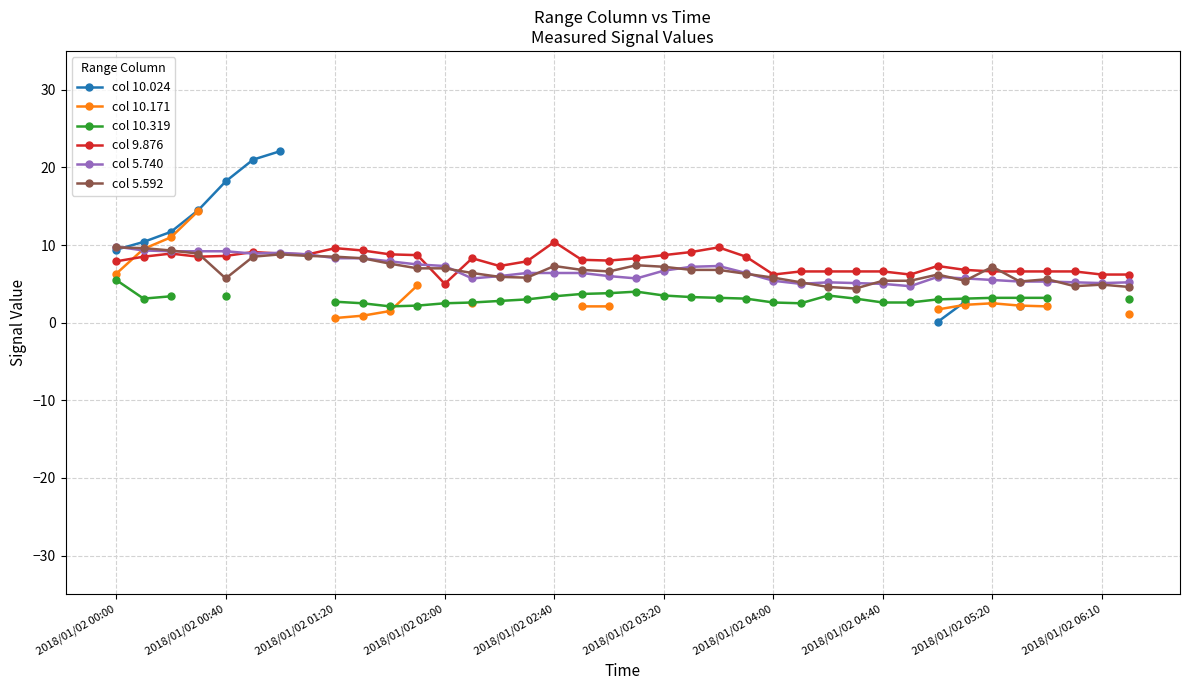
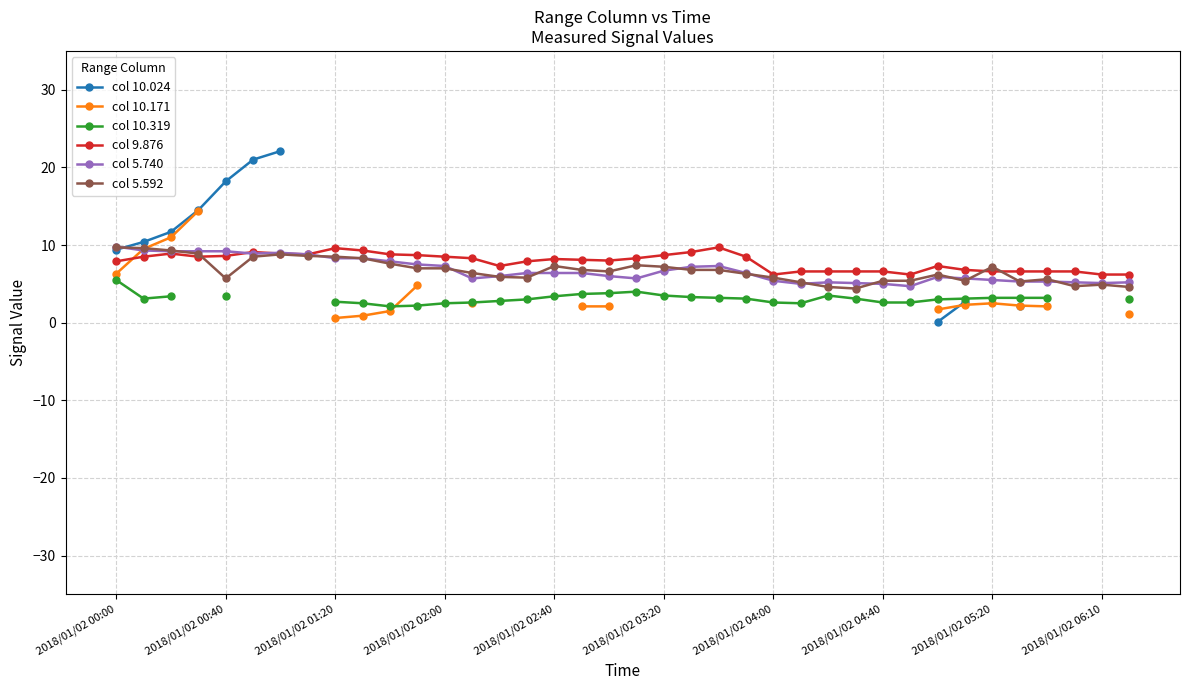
col 9.876, 2018/01/02 02:00: 5 -> 9
col 9.876, 2018/01/02 02:40: 10 -> 8
